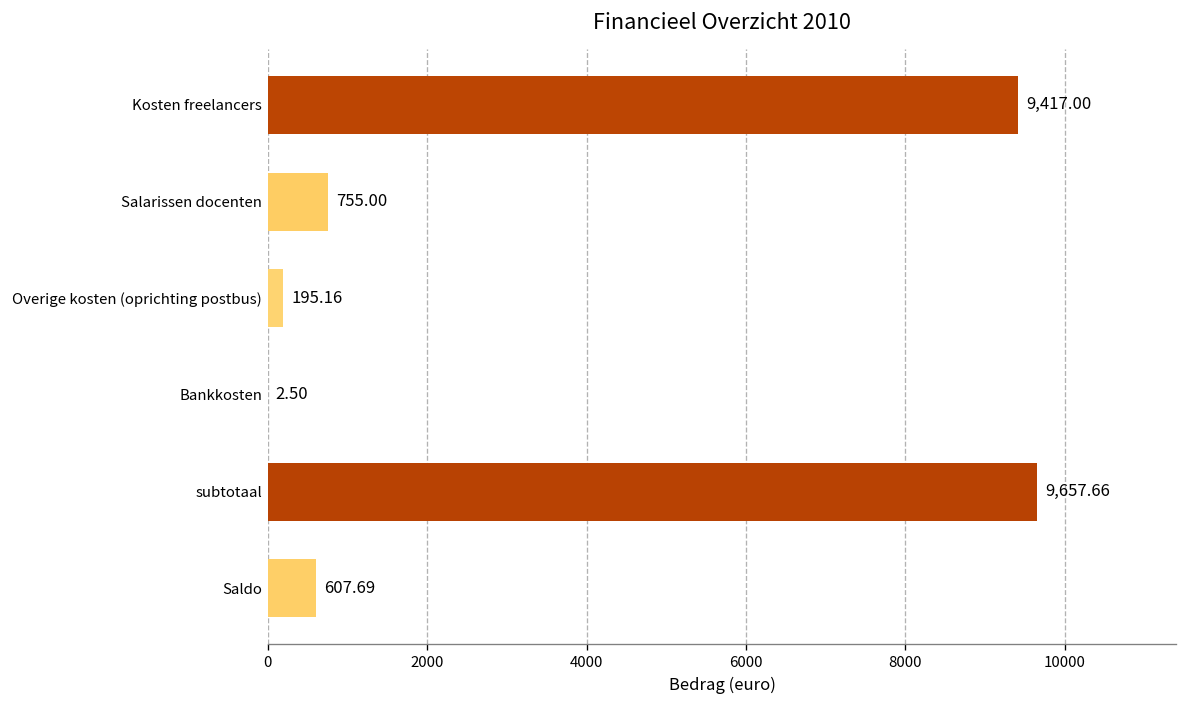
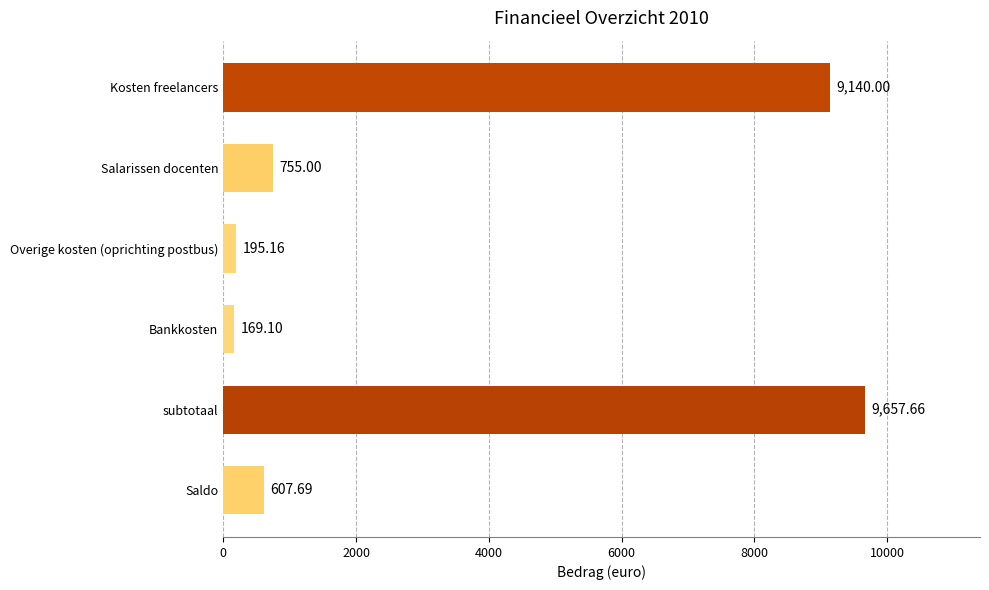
Kosten freelancers: 9,417.00 -> 9,140.00
Bankkosten: 2.50 -> 169.10
